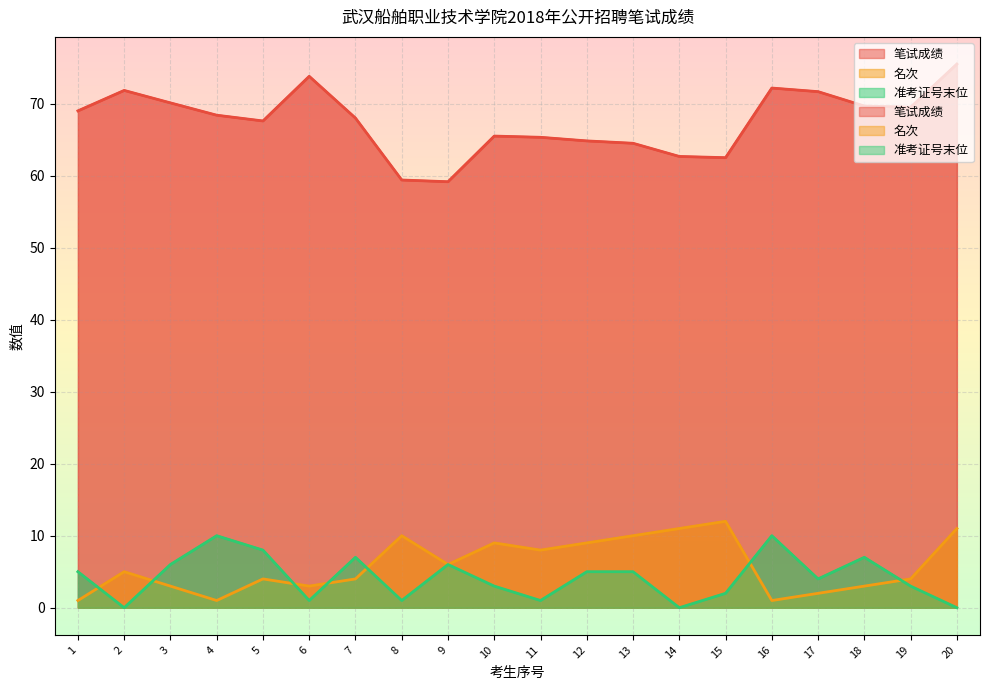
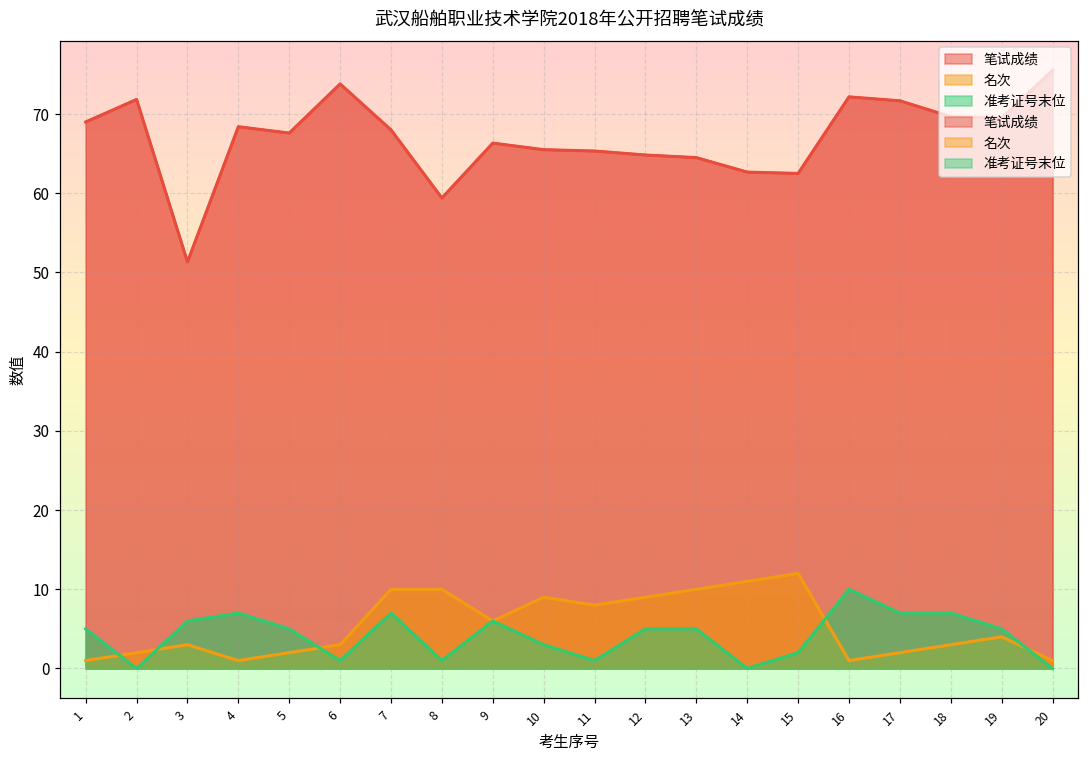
名次, 2: 5 -> 2
笔试成绩, 3: 70 -> 51
准考证号末位, 4: 10 -> 7
名次, 5: 4 -> 2
准考证号末位, 5: 8 -> 5
名次, 7: 4 -> 10
笔试成绩, 9: 59 -> 66
准考证号末位, 17: 4 -> 7
准考证号末位, 19: 3 -> 5
名次, 20: 11 -> 1
